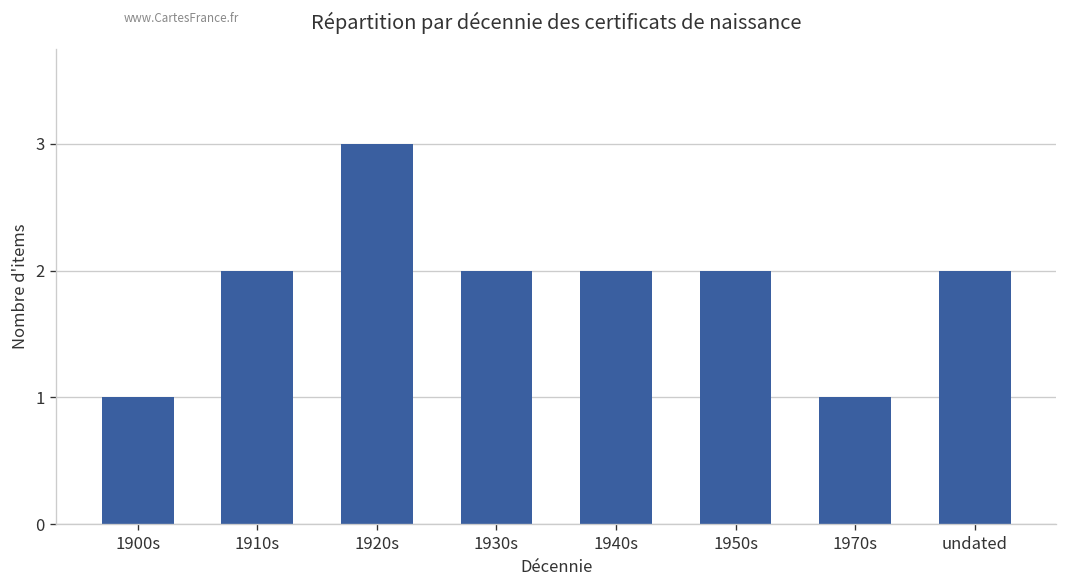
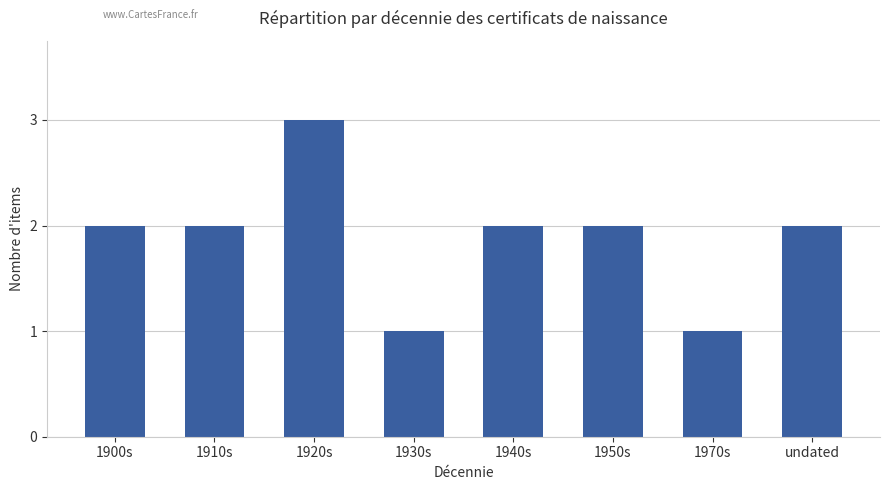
1900s: 1 -> 2
1930s: 2 -> 1
